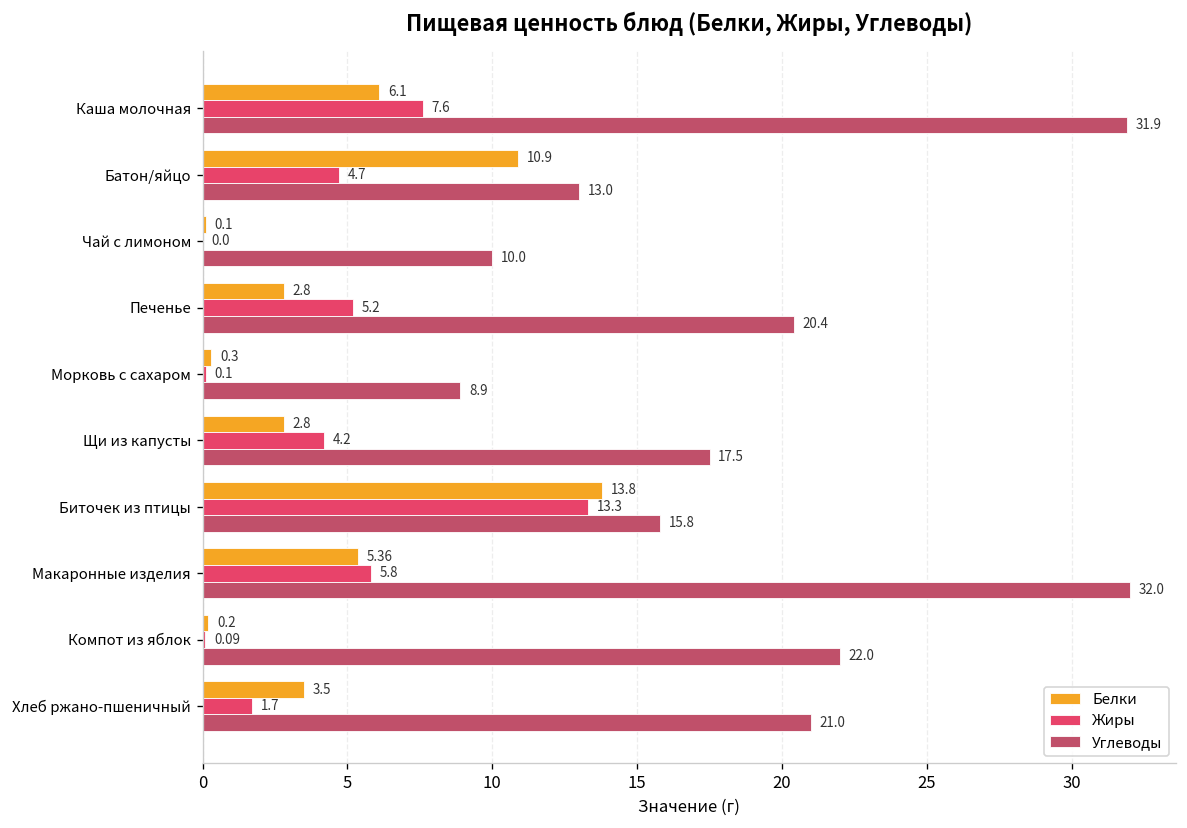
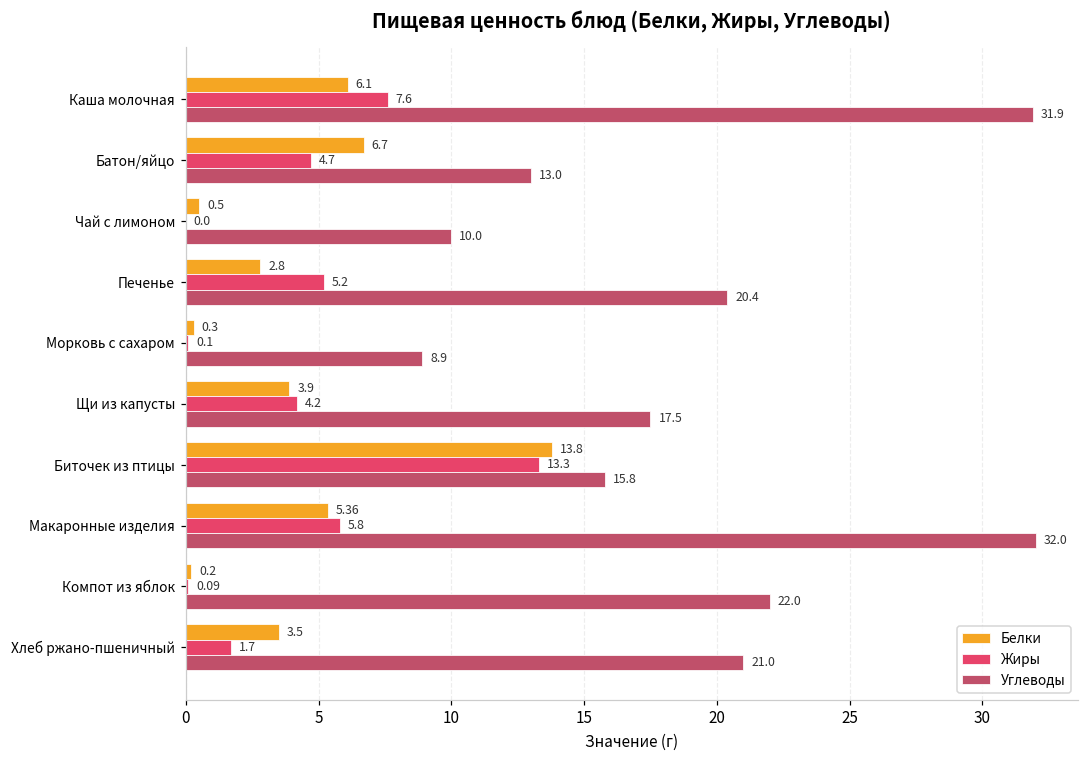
Белки, Батон/яйцо: 10.9 -> 6.7
Белки, Чай с лимоном: 0.1 -> 0.5
Белки, Щи из капусты: 2.8 -> 3.9
